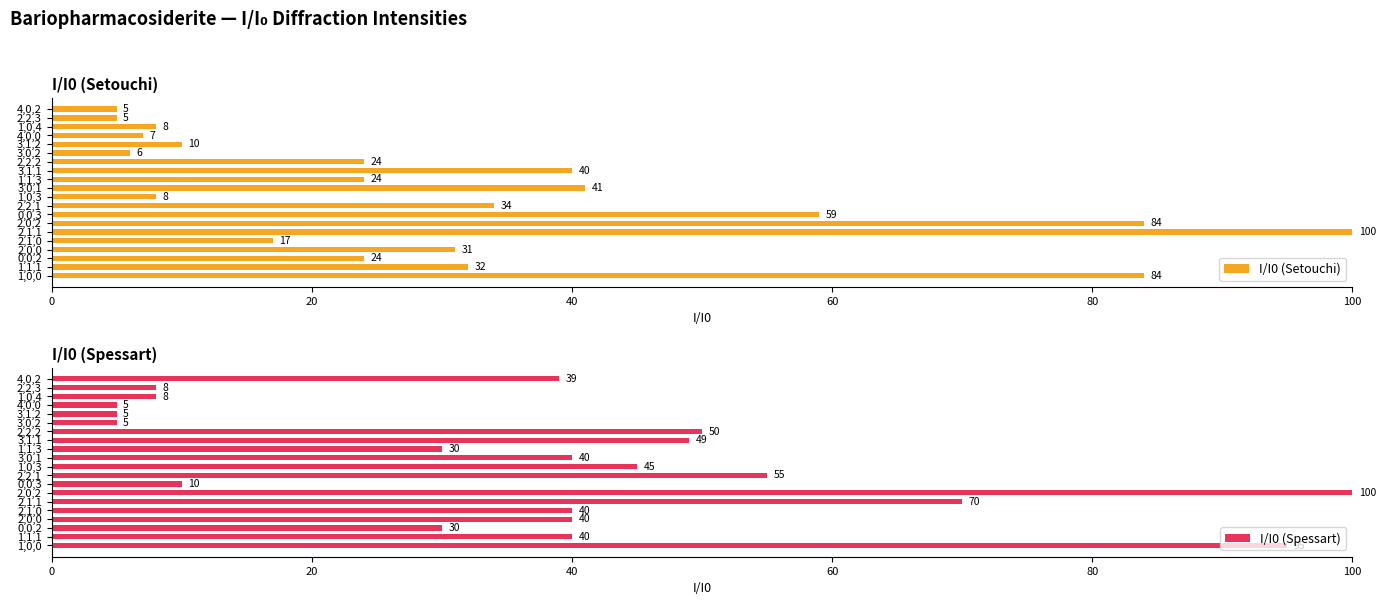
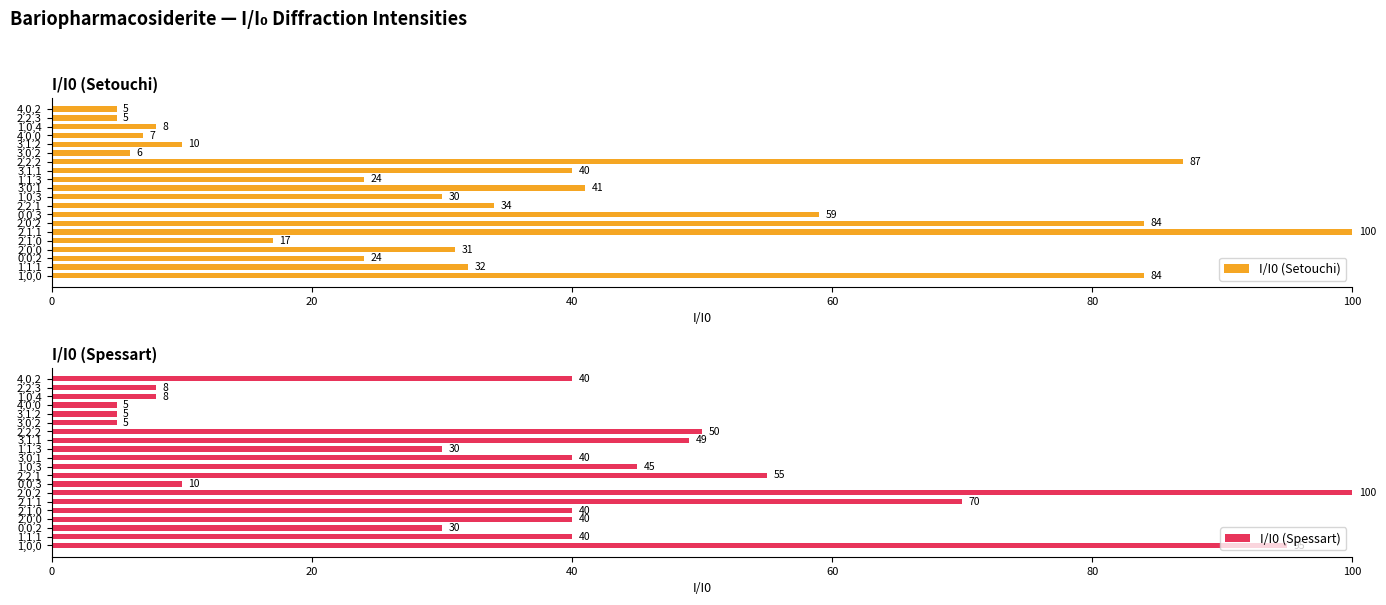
I/I0 (Setouchi), 2,2,2: 24 -> 87
I/I0 (Setouchi), 1,0,3: 8 -> 30
I/I0 (Spessart), 4,0,2: 39 -> 40
